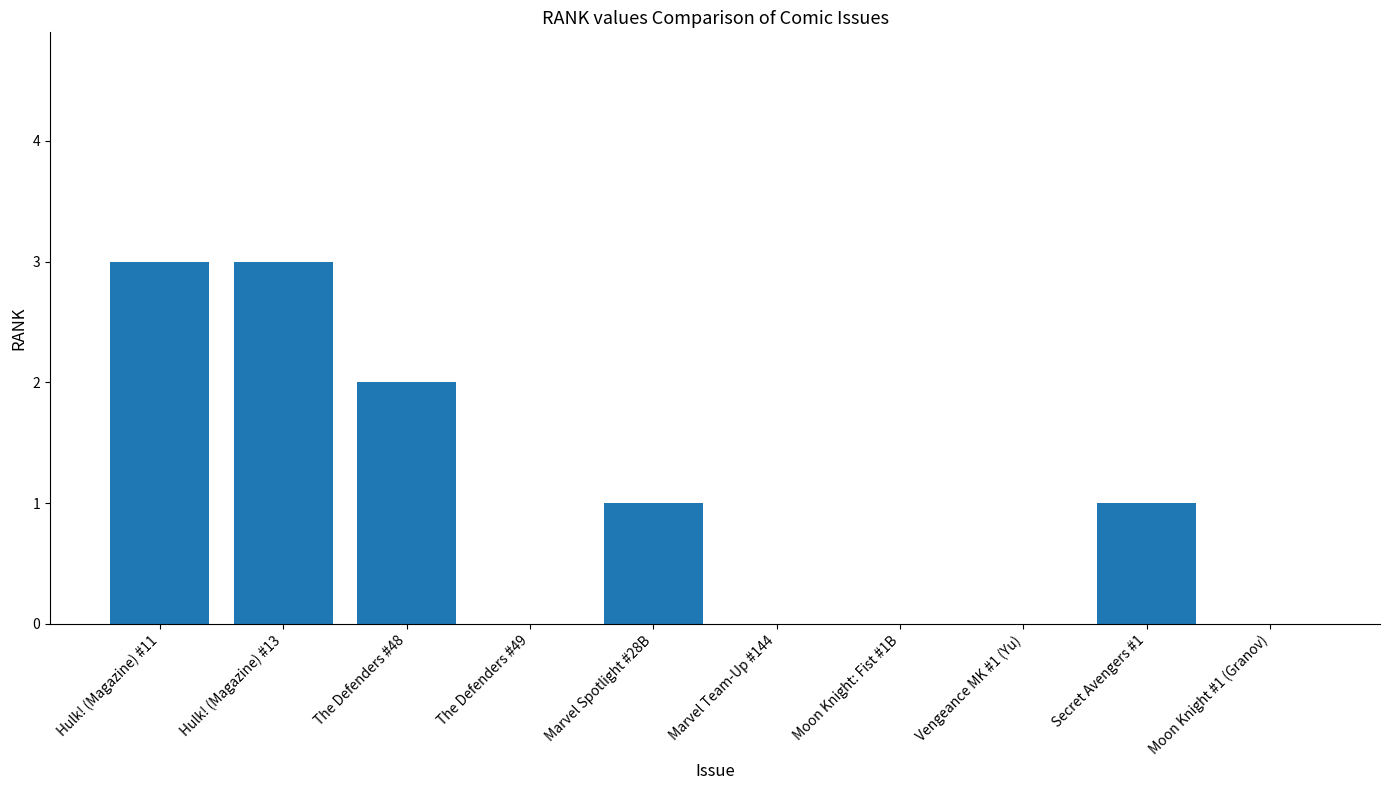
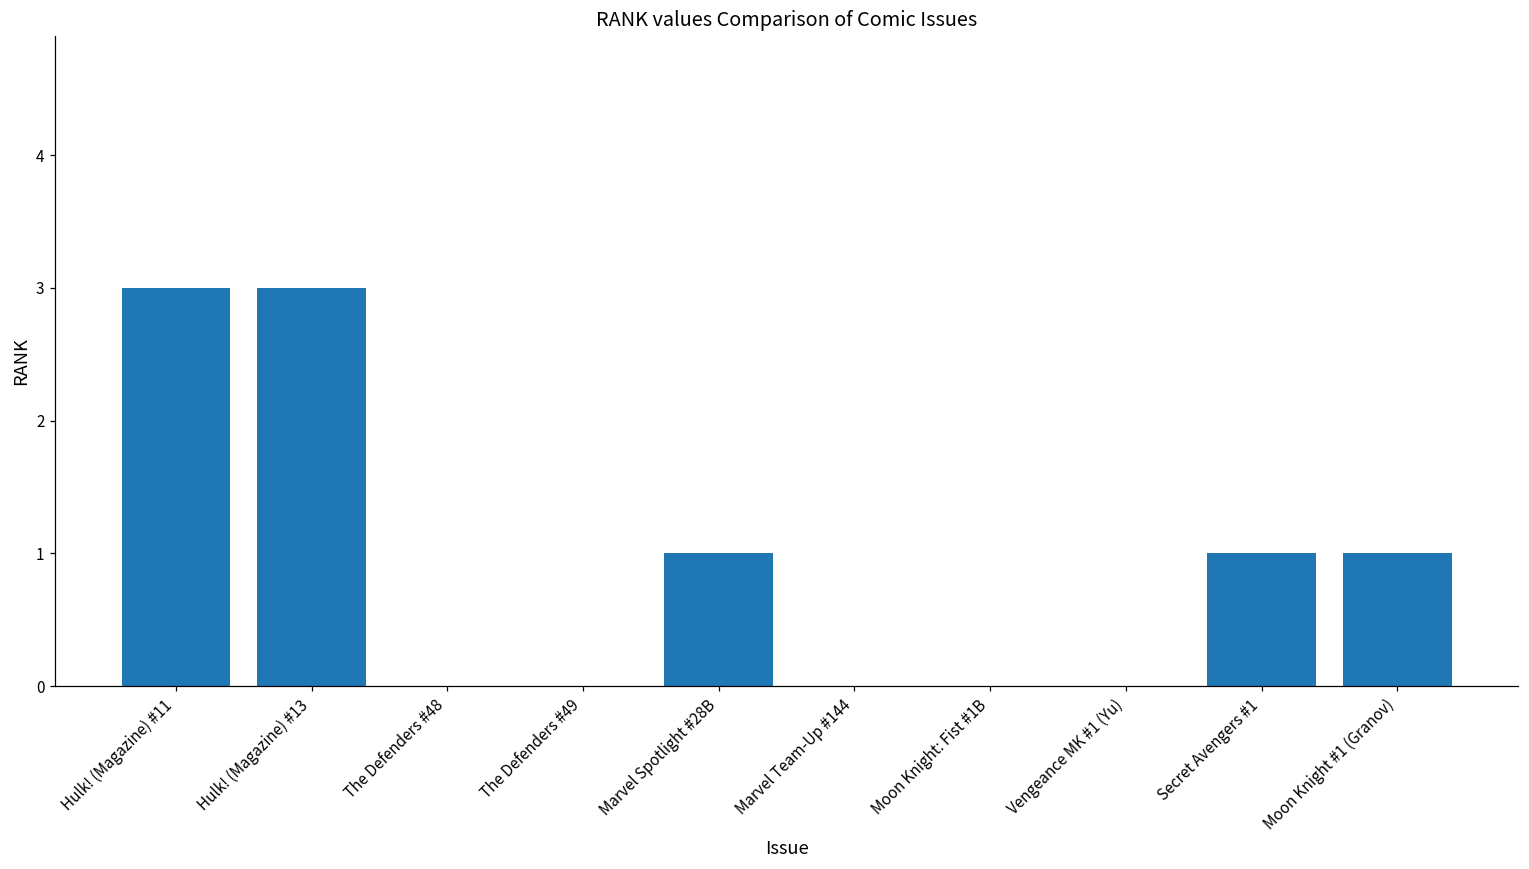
The Defenders #48: 2 -> 0
Moon Knight #1 (Granov): 0 -> 1
